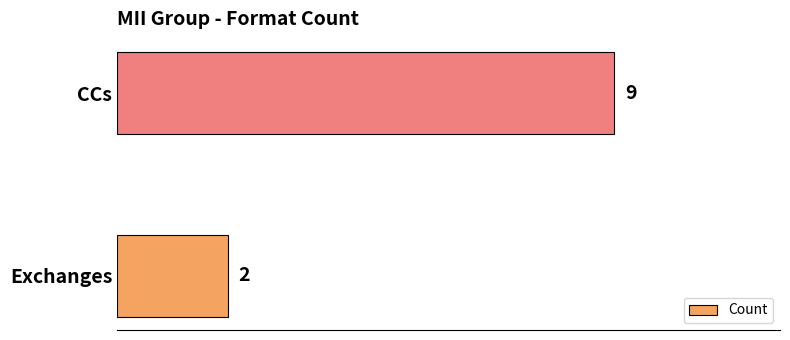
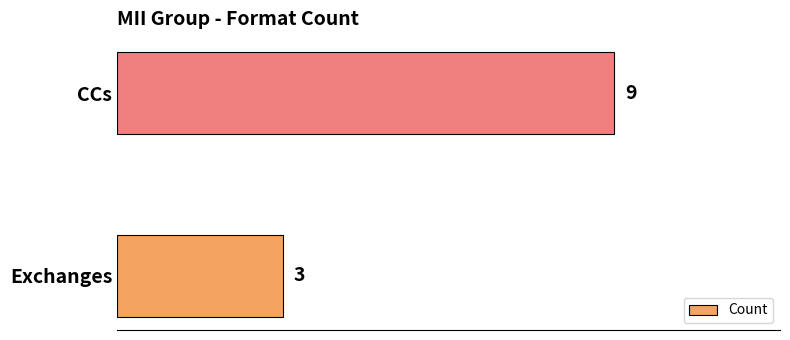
Exchanges: 2 -> 3
